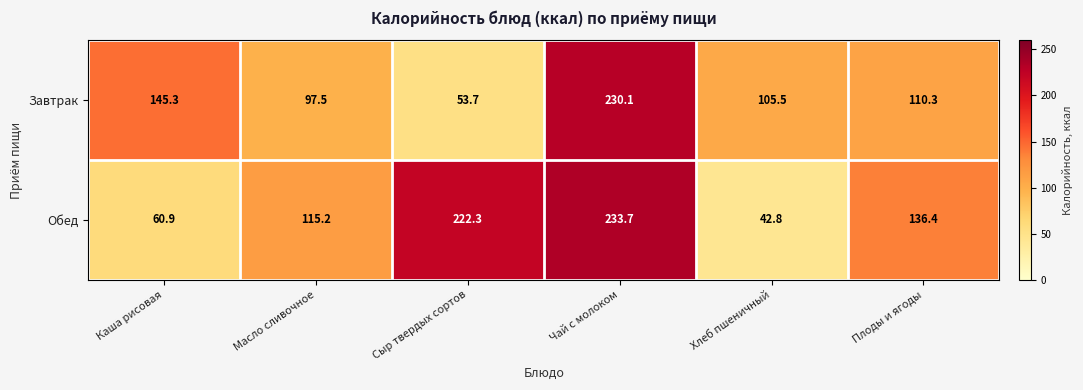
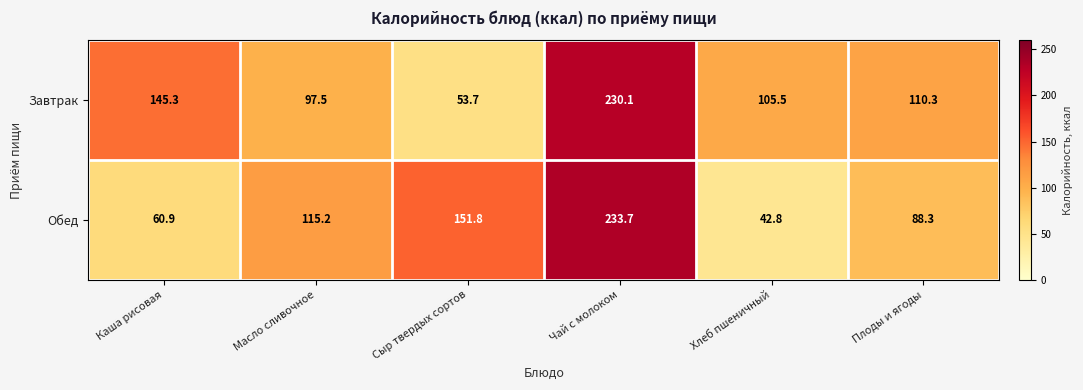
Обед, Сыр твердых сортов: 222.3 -> 151.8
Обед, Плоды и ягоды: 136.4 -> 88.3
